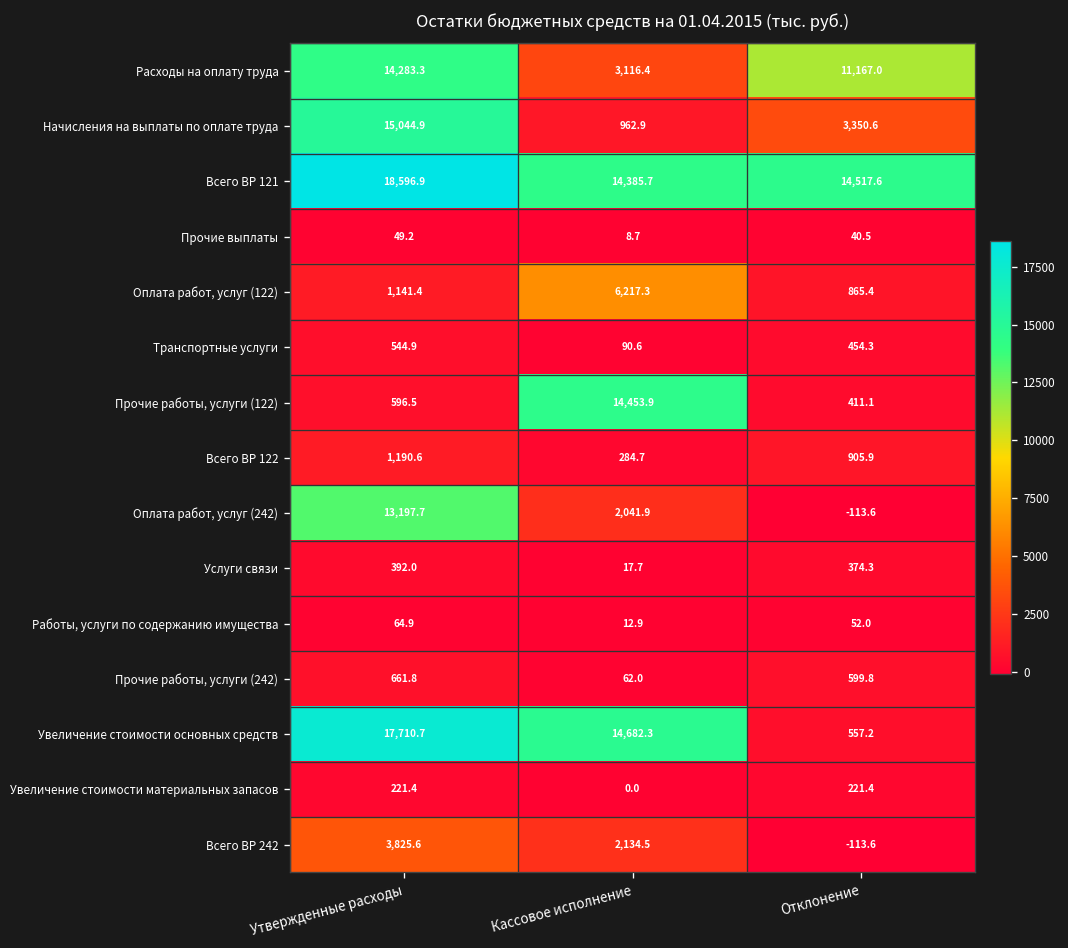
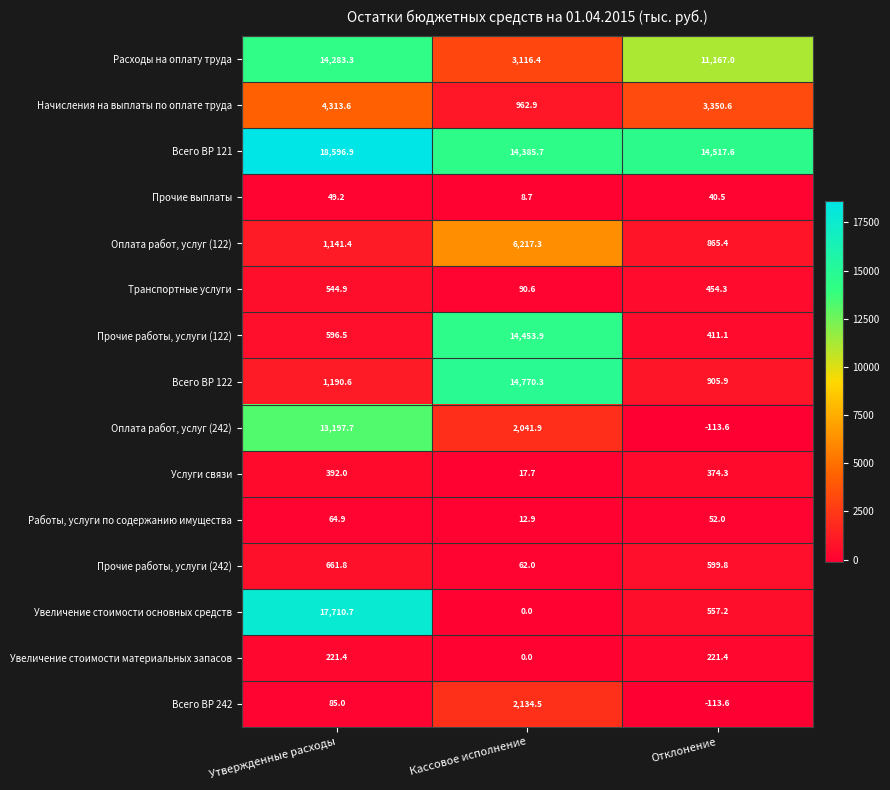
Начисления на выплаты по оплате труда, Утвержденные расходы: 15,044.9 -> 4,313.6
Всего ВР 122, Кассовое исполнение: 284.7 -> 14,770.3
Увеличение стоимости основных средств, Кассовое исполнение: 14,682.3 -> 0.0
Всего ВР 242, Утвержденные расходы: 3,825.6 -> 85.0
